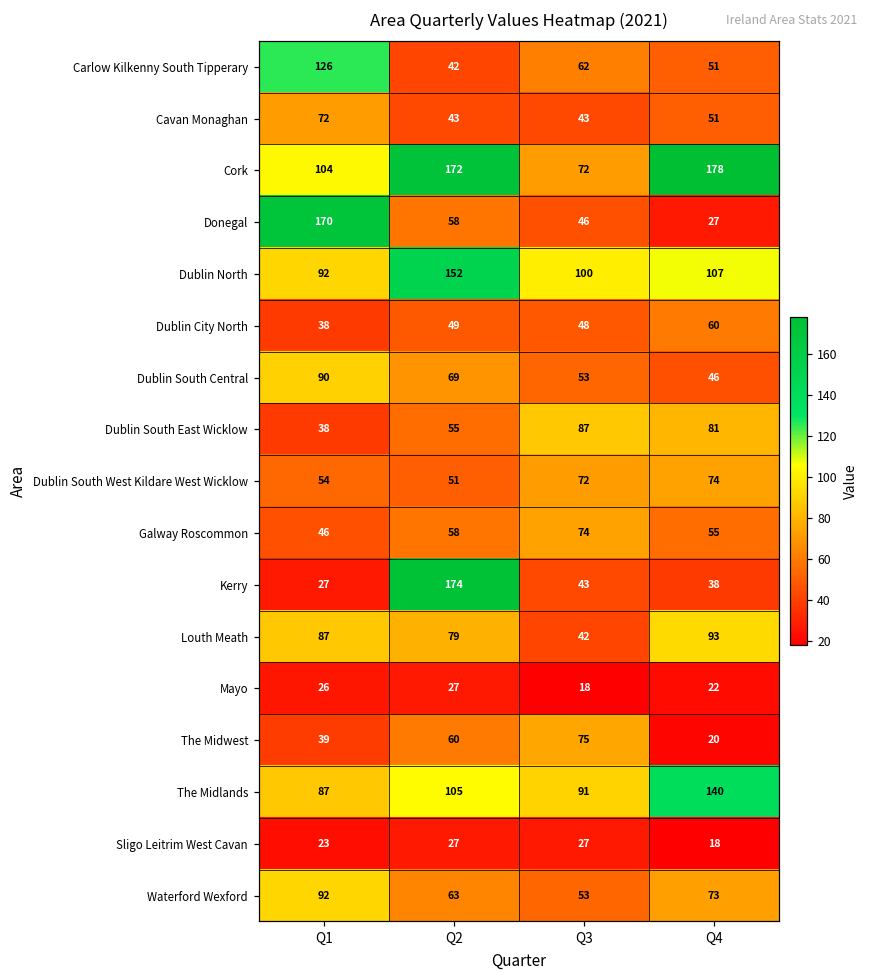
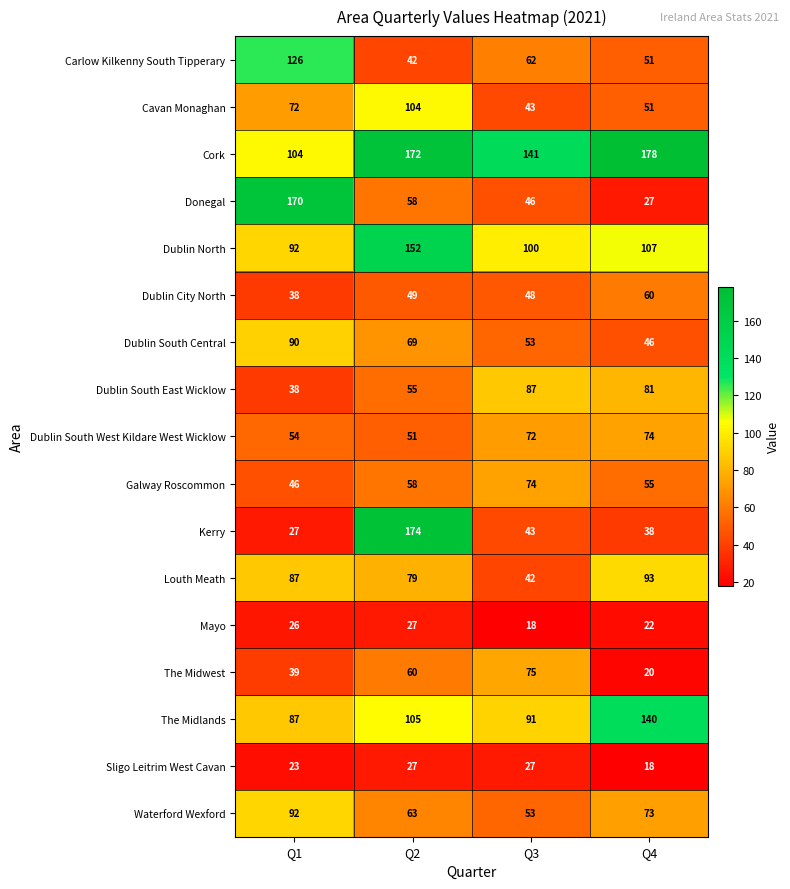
Cavan Monaghan, Q2: 43 -> 104
Cork, Q3: 72 -> 141
